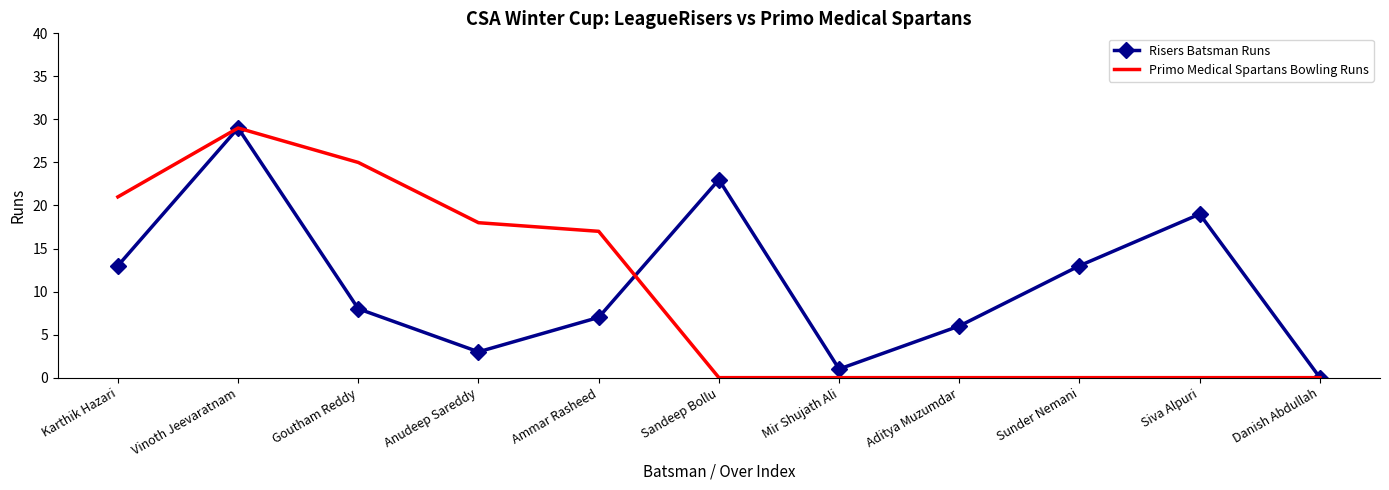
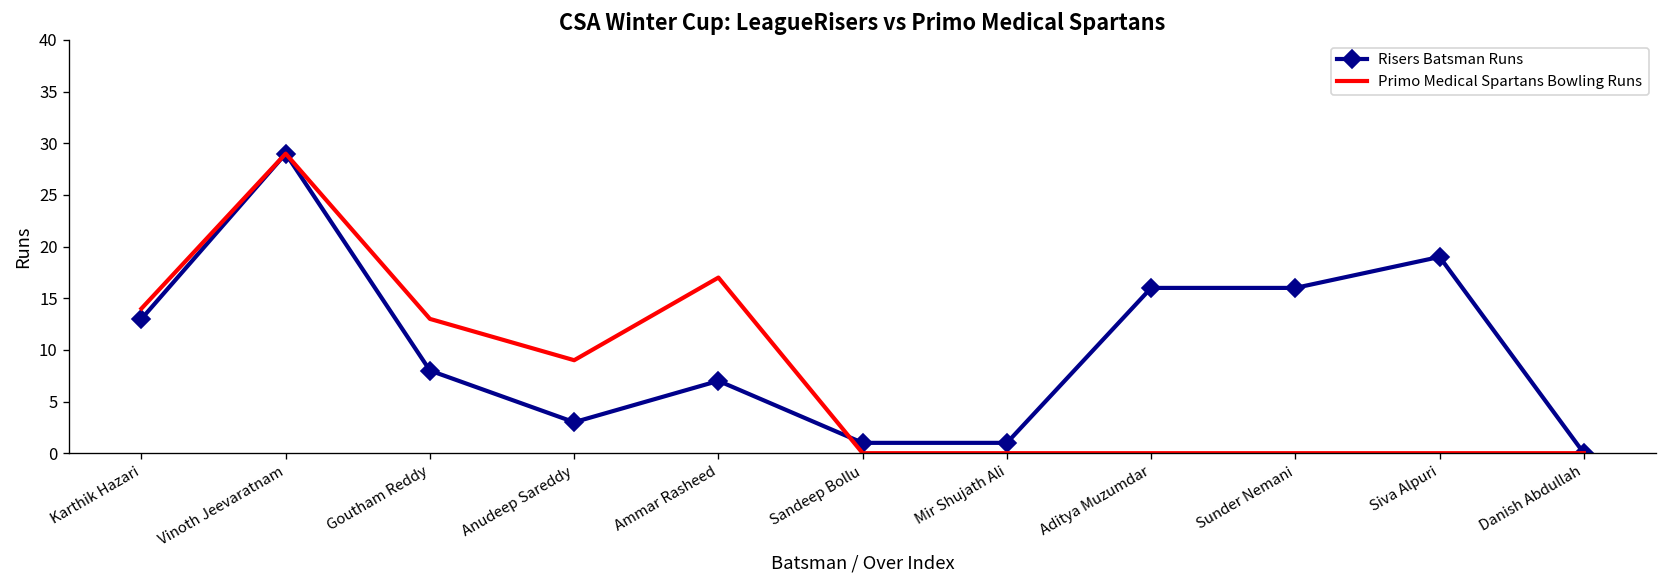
Primo Medical Spartans Bowling Runs, Karthik Hazari: 21 -> 14
Primo Medical Spartans Bowling Runs, Goutham Reddy: 25 -> 13
Primo Medical Spartans Bowling Runs, Anudeep Sareddy: 18 -> 9
Risers Batsman Runs, Sandeep Bollu: 23 -> 1
Risers Batsman Runs, Aditya Muzumdar: 6 -> 16
Risers Batsman Runs, Sunder Nemani: 13 -> 16
